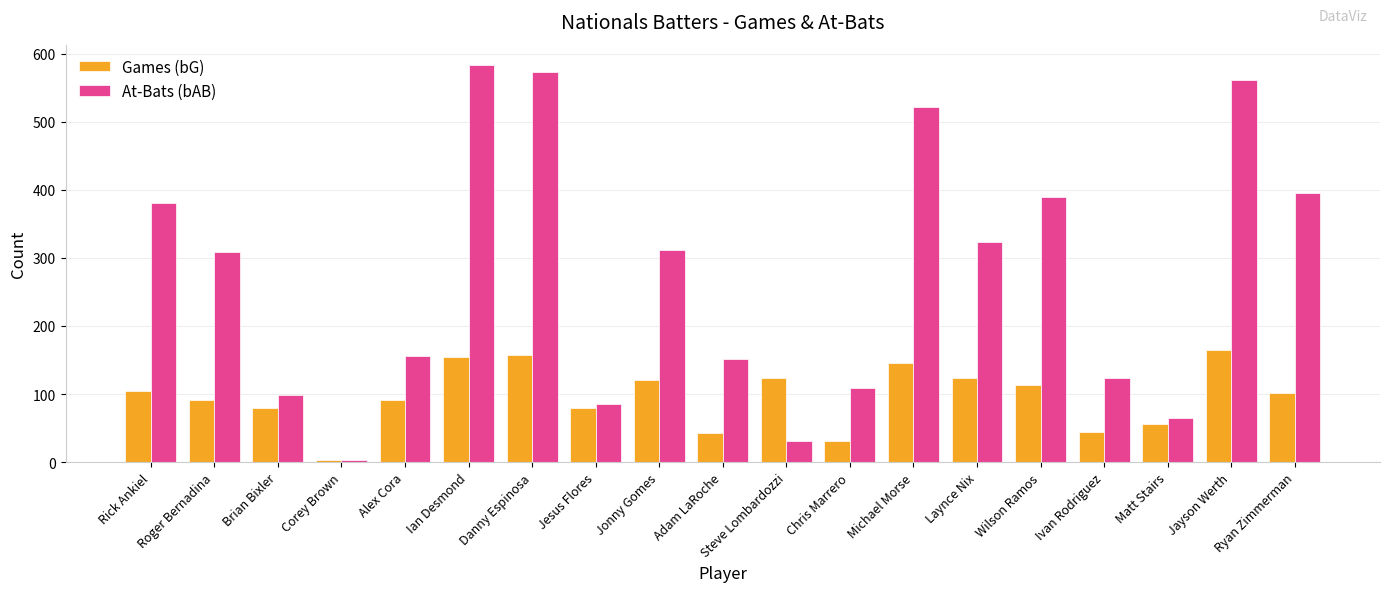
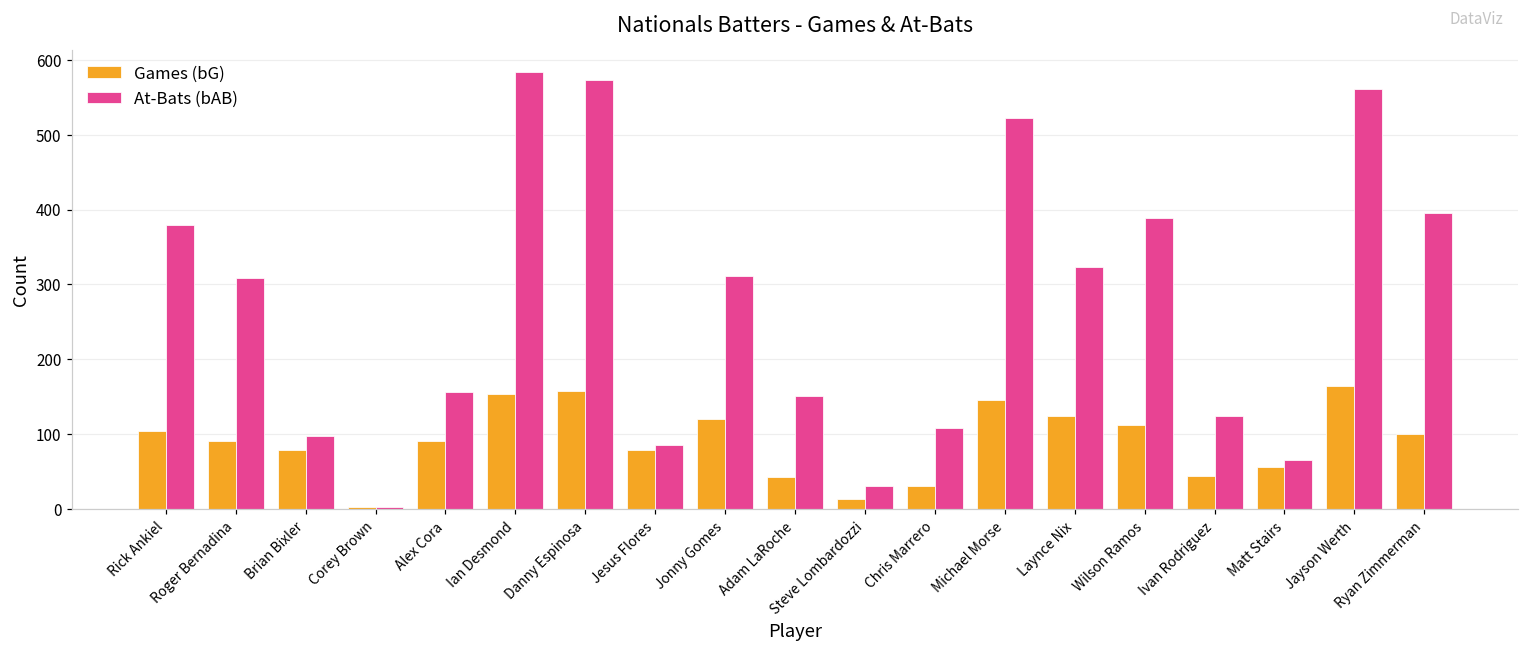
Games (bG), Steve Lombardozzi: 120 -> 10
